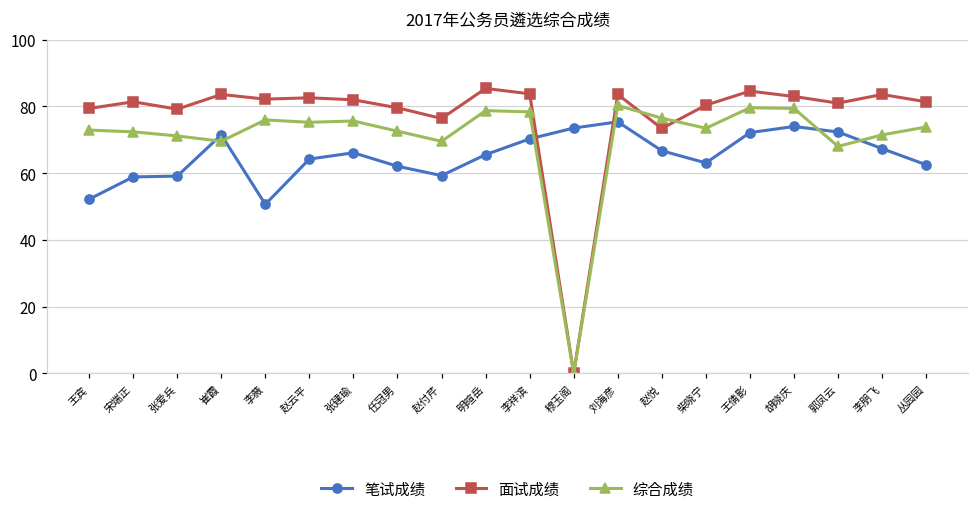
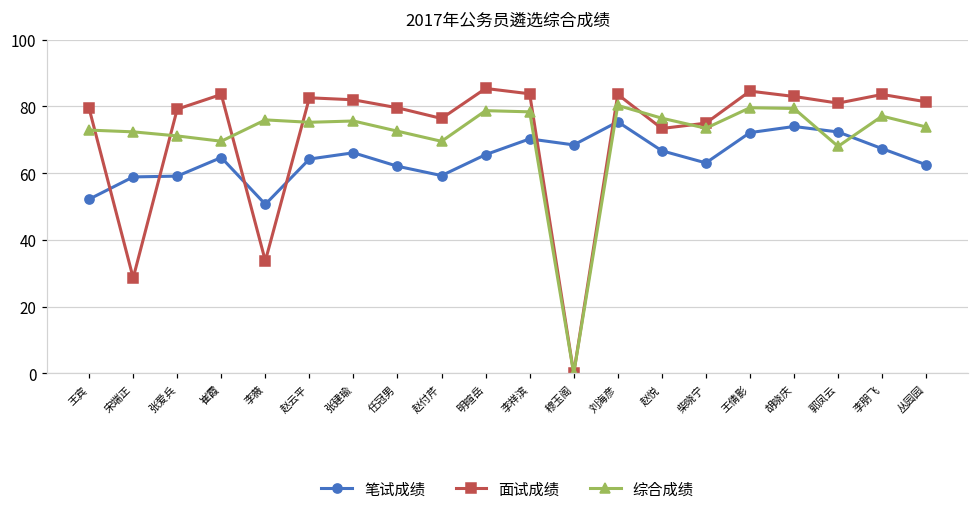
面试成绩, 宋端正: 81 -> 29
笔试成绩, 崔霞: 71 -> 65
面试成绩, 李薇: 82 -> 34
笔试成绩, 穆玉阁: 74 -> 68
面试成绩, 柴晓宁: 80 -> 75
综合成绩, 李朋飞: 71 -> 77
